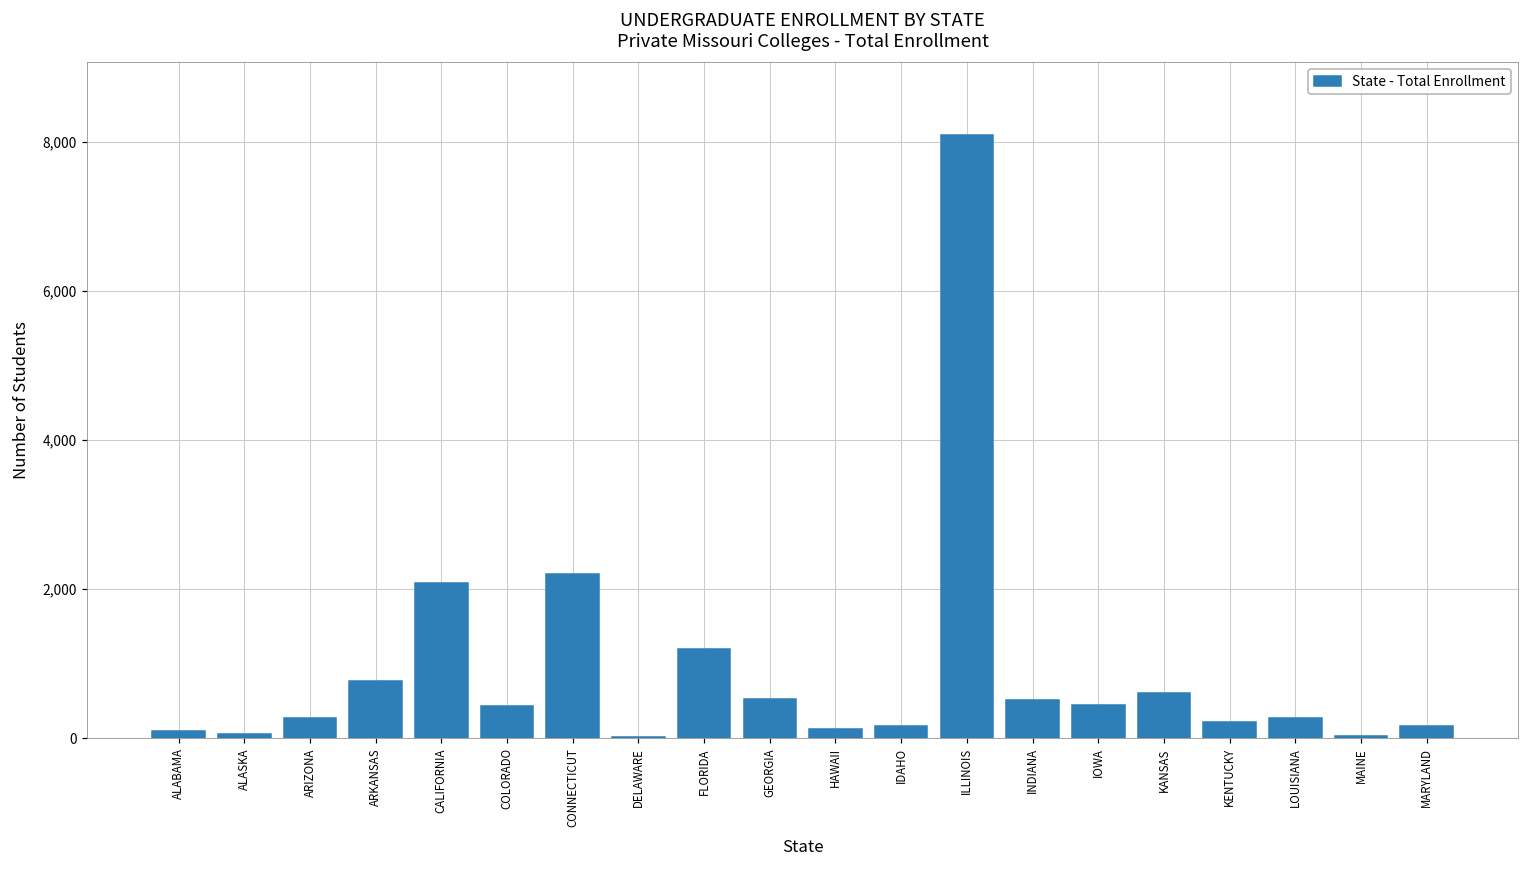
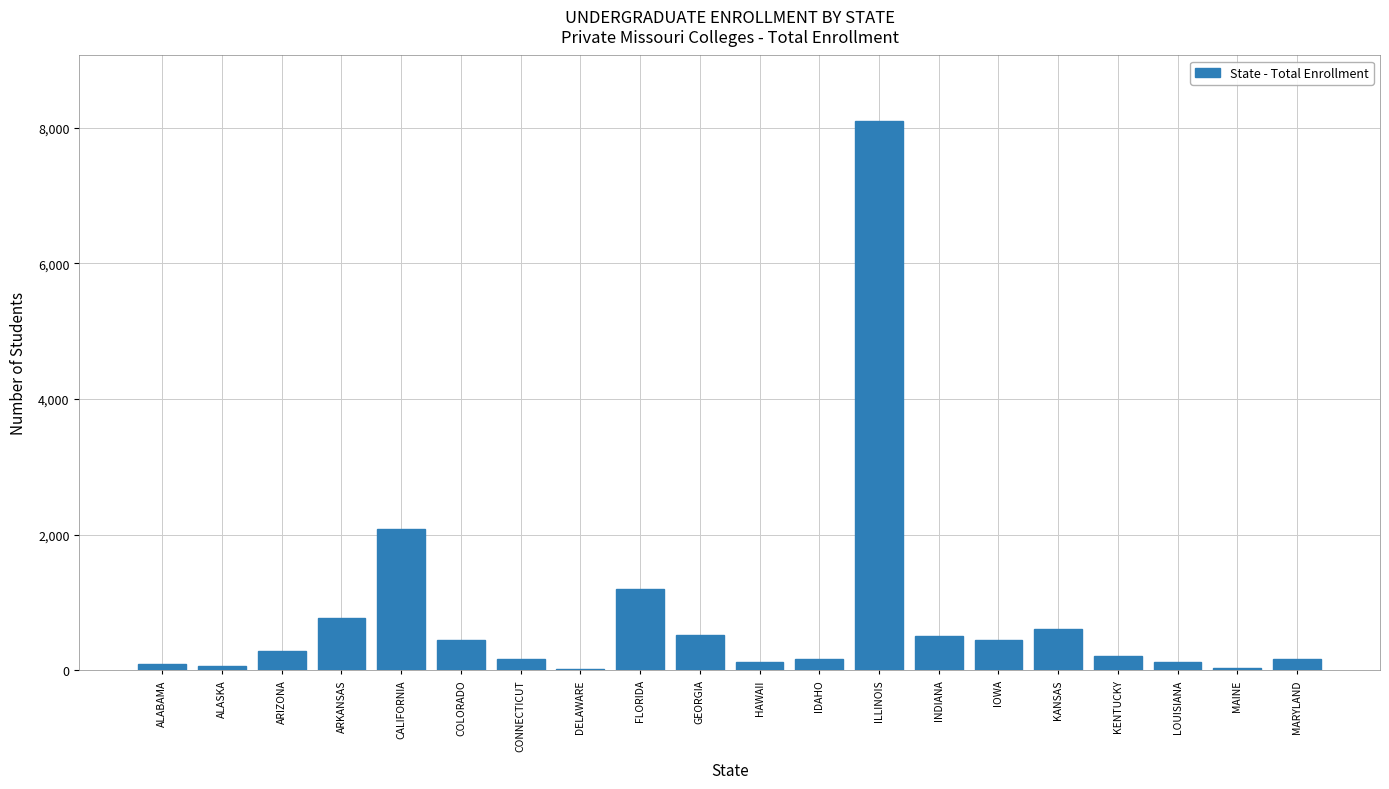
CONNECTICUT: 2,200 -> 200
LOUISIANA: 300 -> 100
